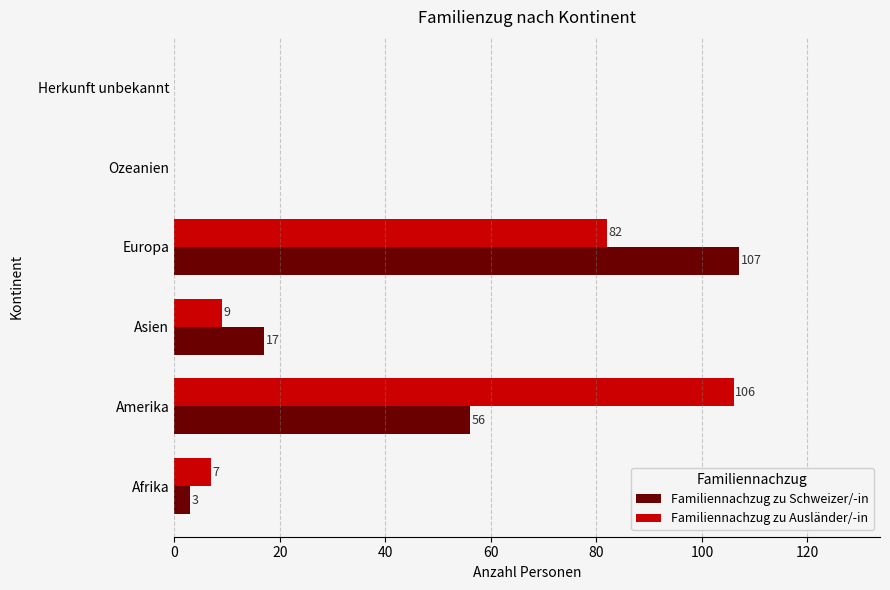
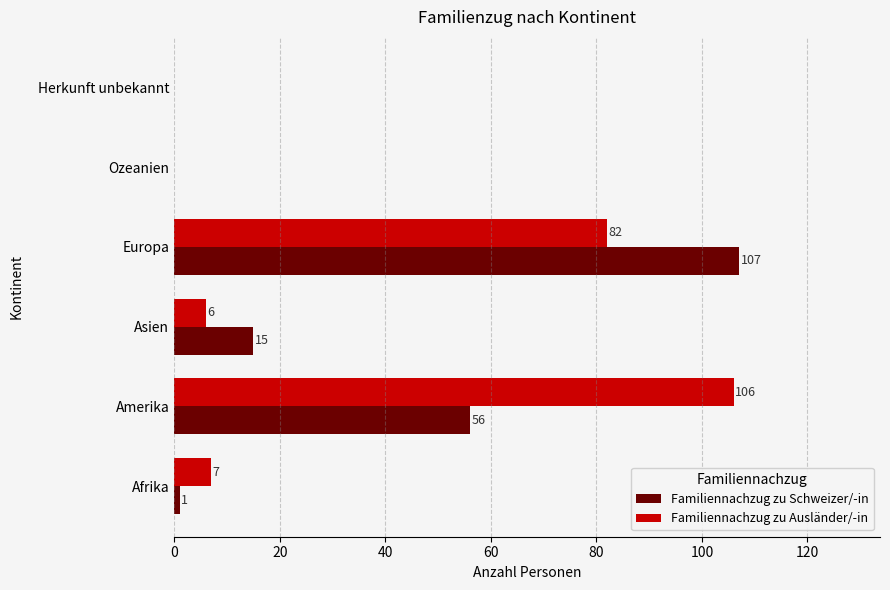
Familiennachzug zu Ausländer/-in, Asien: 9 -> 6
Familiennachzug zu Schweizer/-in, Asien: 17 -> 15
Familiennachzug zu Schweizer/-in, Afrika: 3 -> 1
